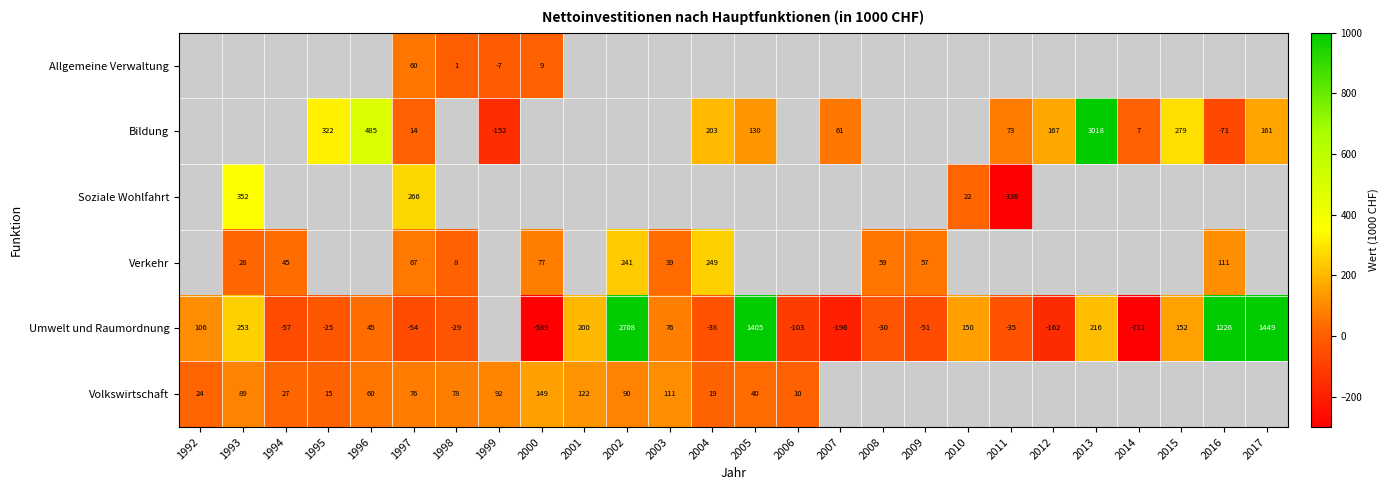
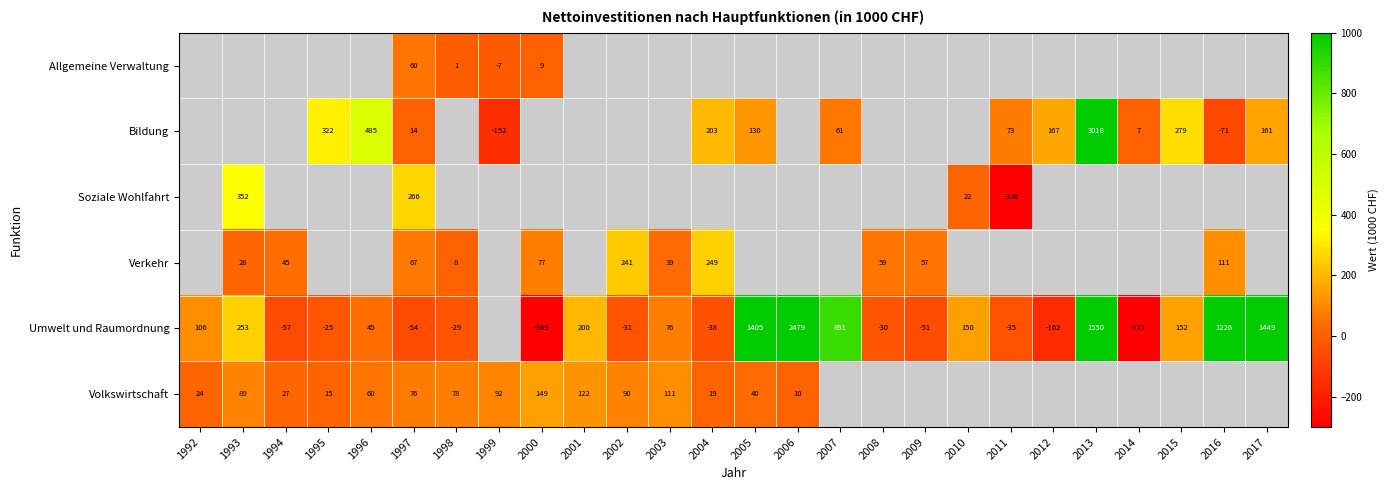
Umwelt und Raumordnung, 2002: 2708 -> -31
Umwelt und Raumordnung, 2006: -103 -> 2479
Umwelt und Raumordnung, 2007: -196 -> 891
Umwelt und Raumordnung, 2013: 216 -> 1550
